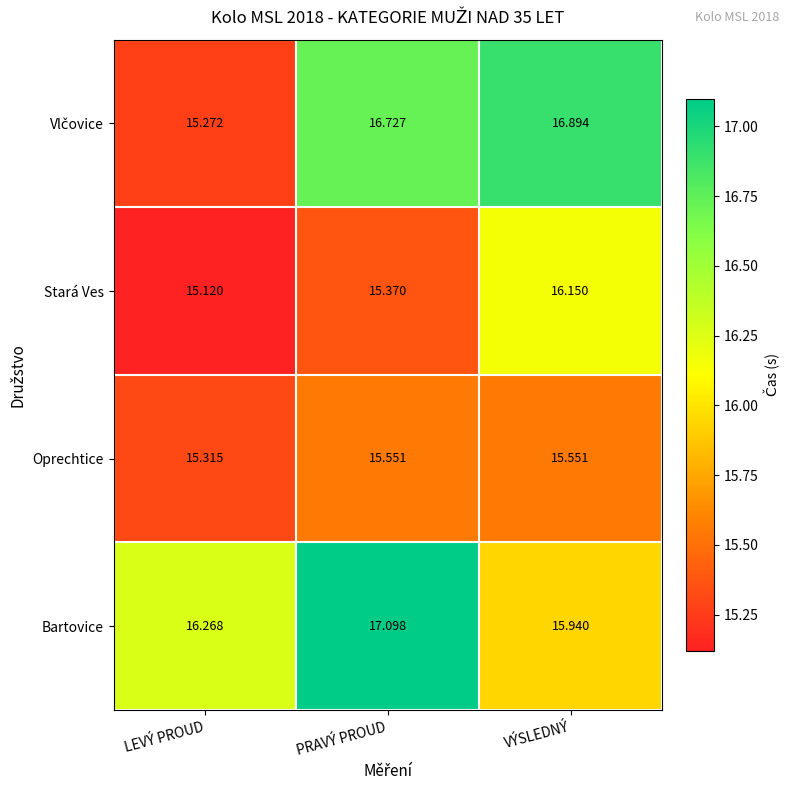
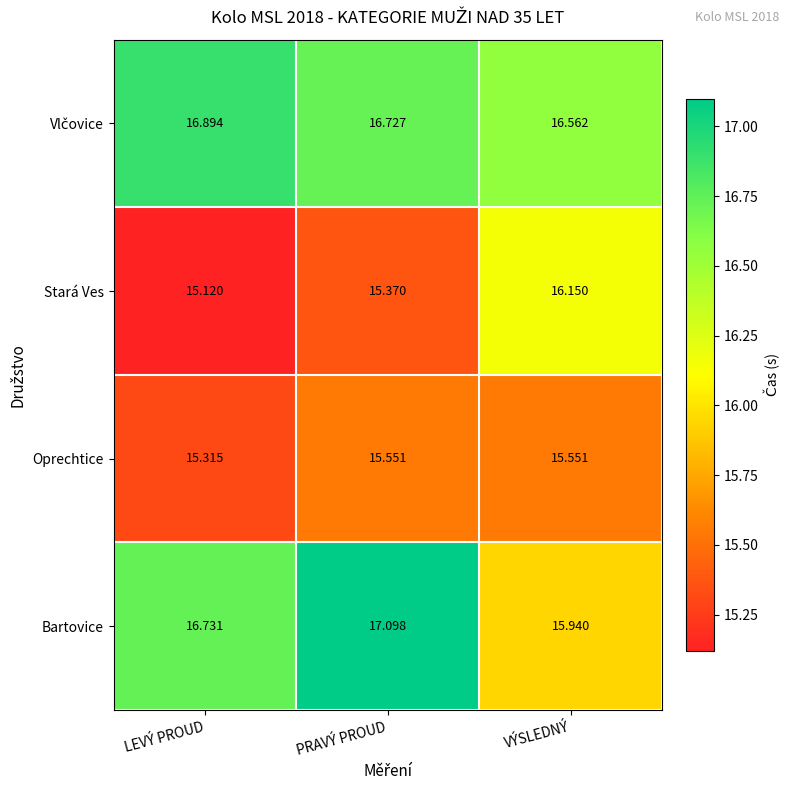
Vlčovice, LEVÝ PROUD: 15.272 -> 16.894
Vlčovice, VÝSLEDNÝ: 16.894 -> 16.562
Bartovice, LEVÝ PROUD: 16.268 -> 16.731
